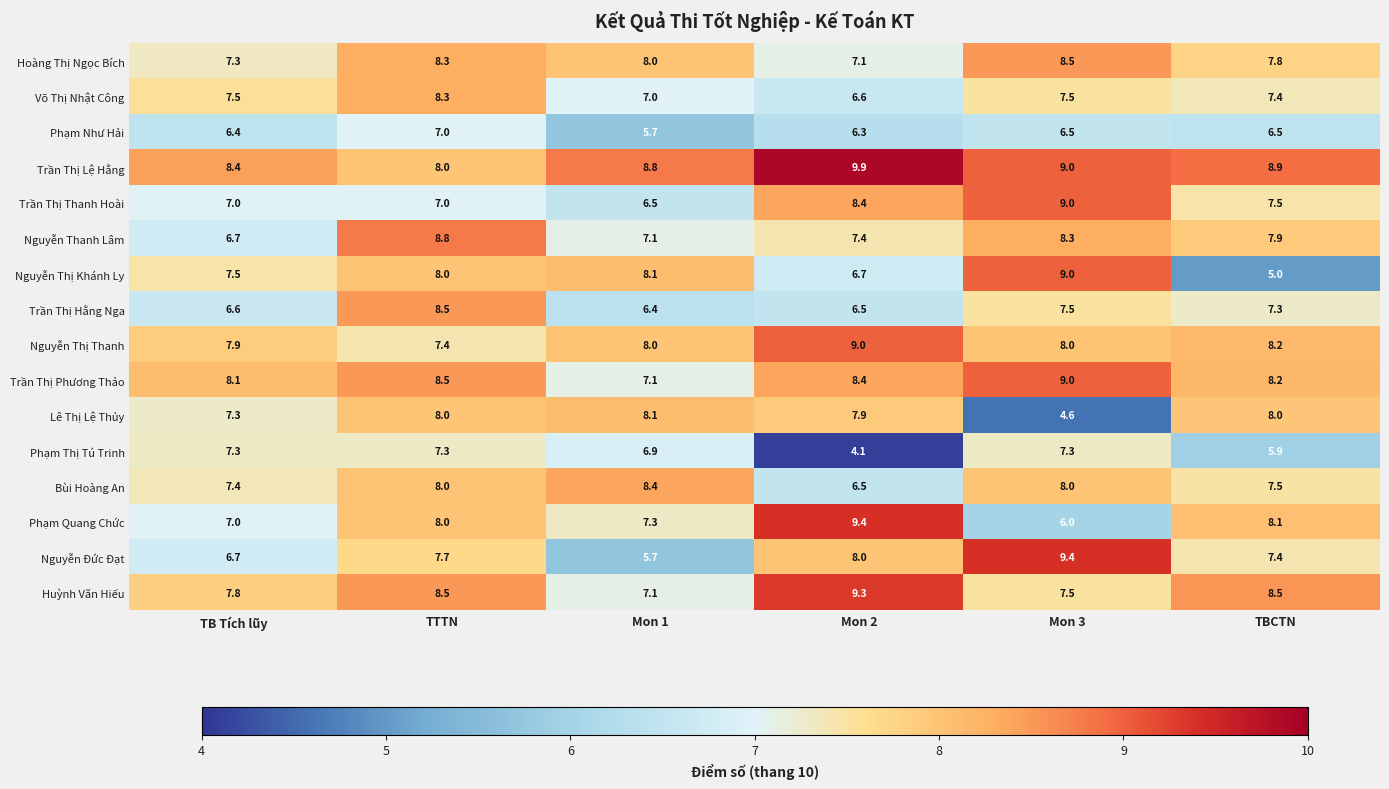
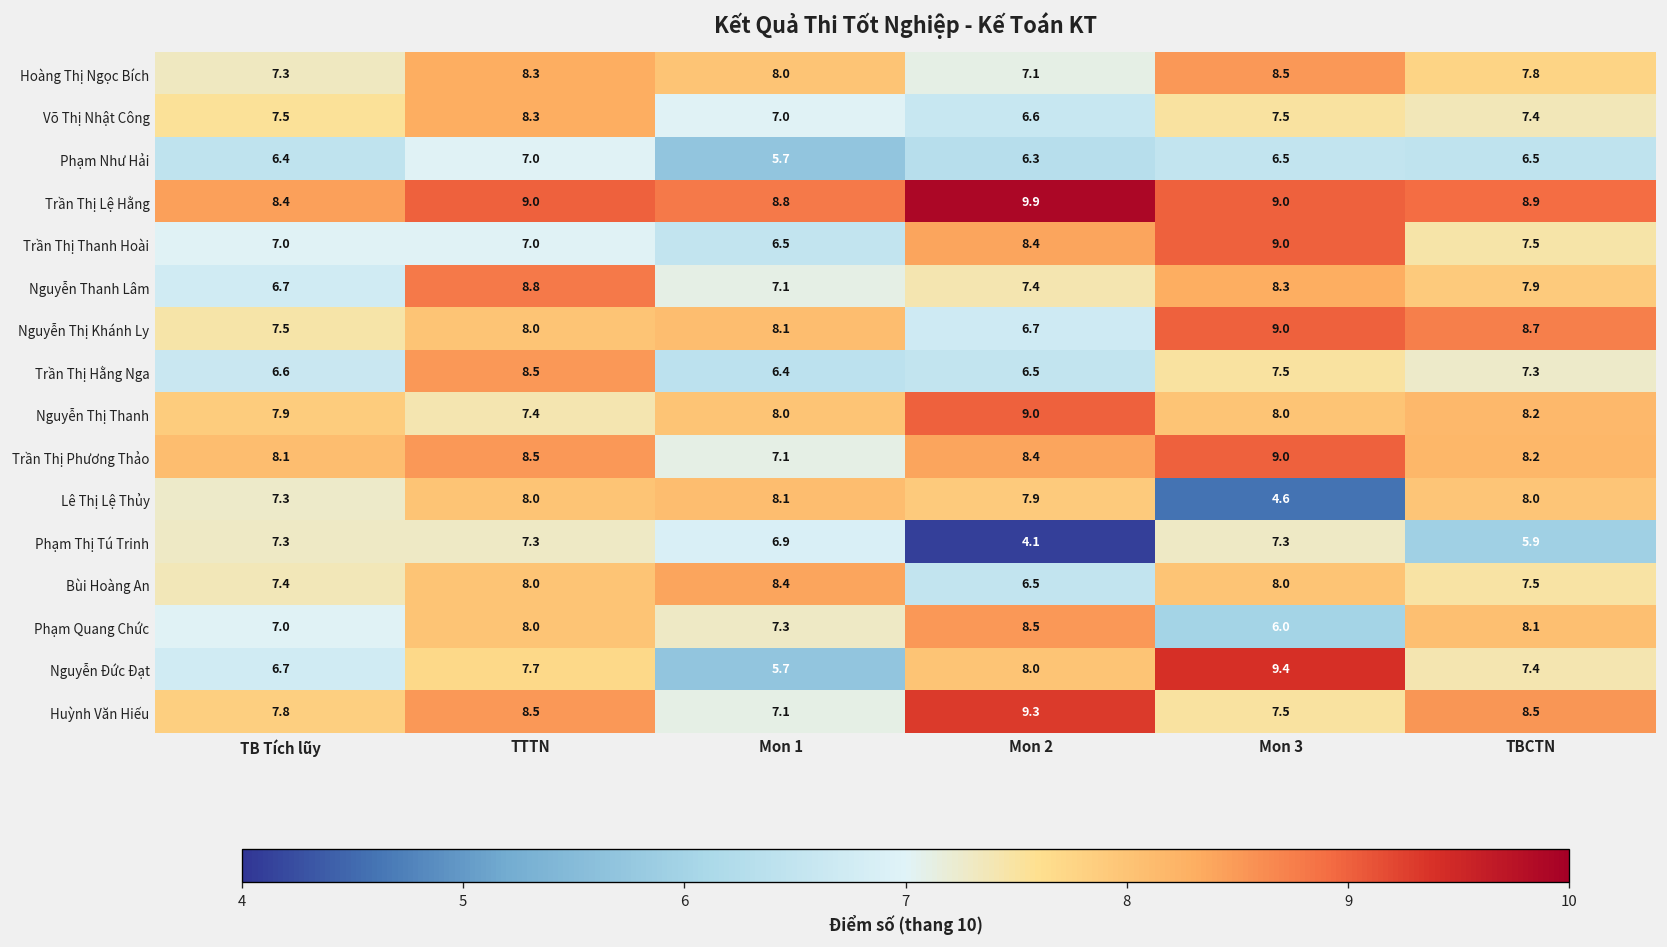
Trần Thị Lệ Hằng, TTTN: 8.0 -> 9.0
Nguyễn Thị Khánh Ly, TBCTN: 5.0 -> 8.7
Phạm Quang Chức, Mon 2: 9.4 -> 8.5
